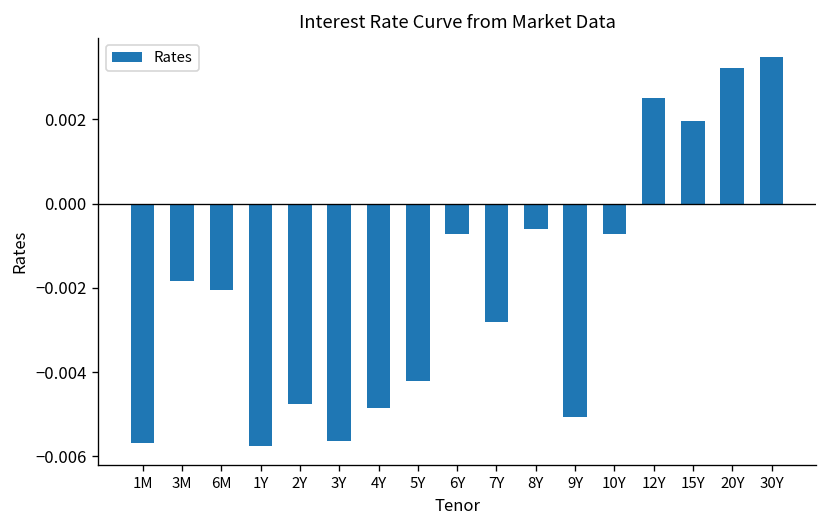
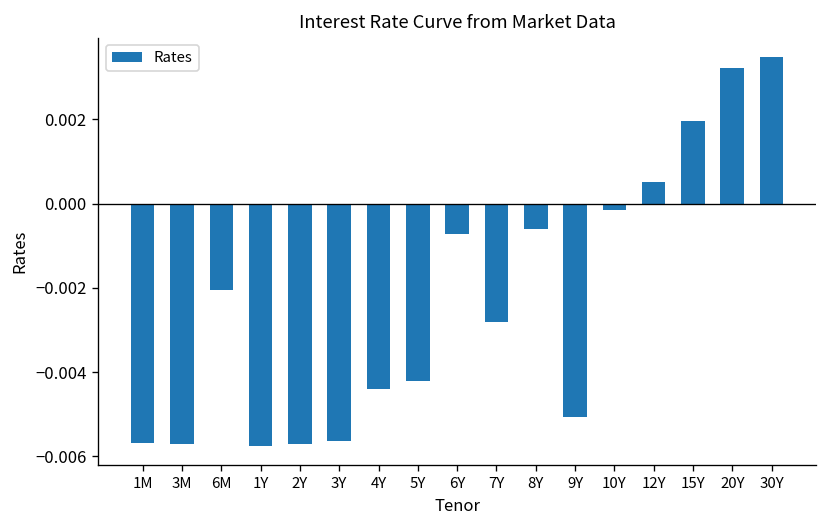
3M: -0.0018 -> -0.0057
2Y: -0.0048 -> -0.0057
4Y: -0.0048 -> -0.0044
10Y: -0.0007 -> -0.0002
12Y: 0.0025 -> 0.0005
